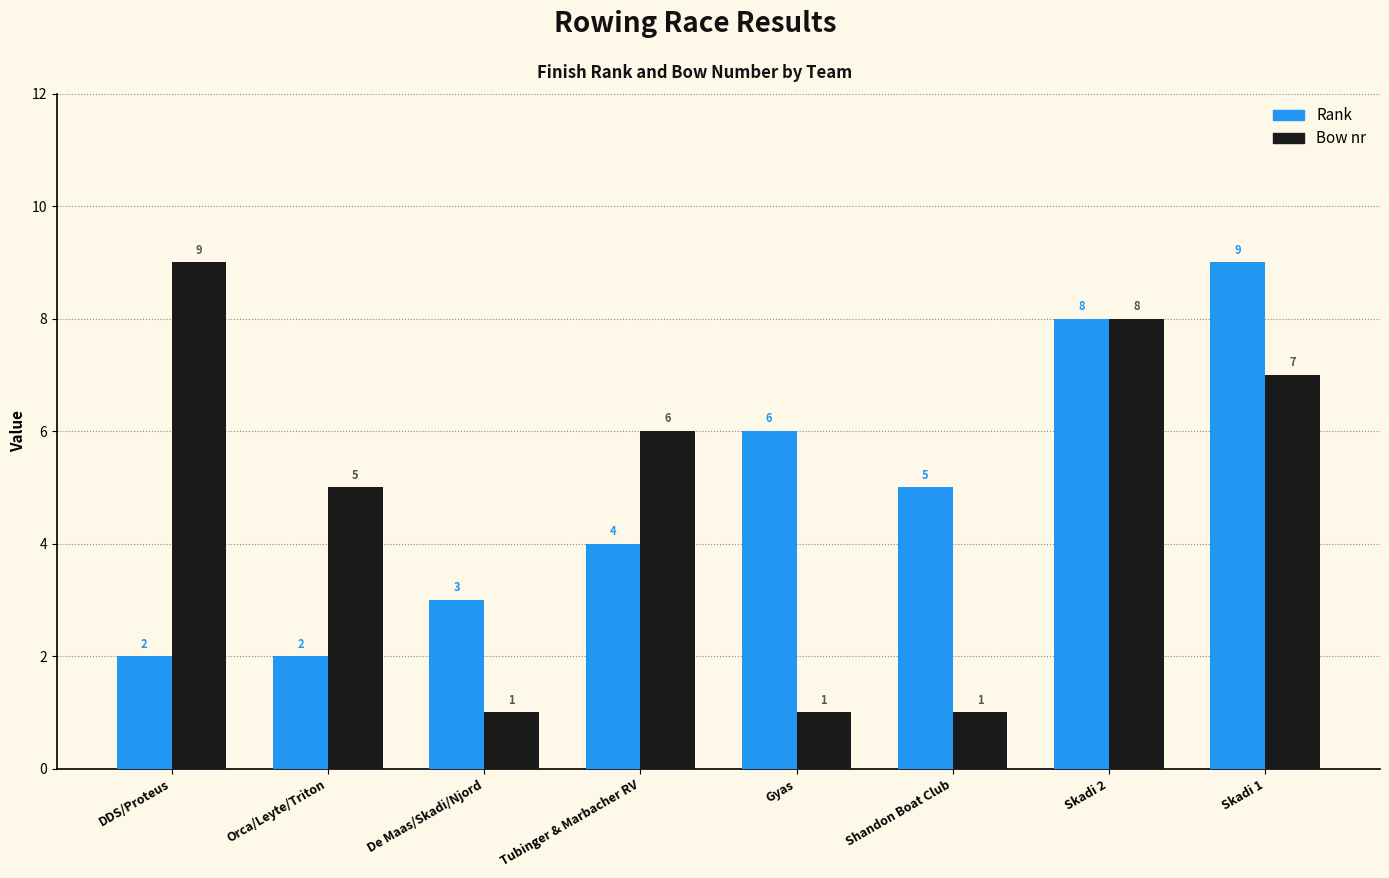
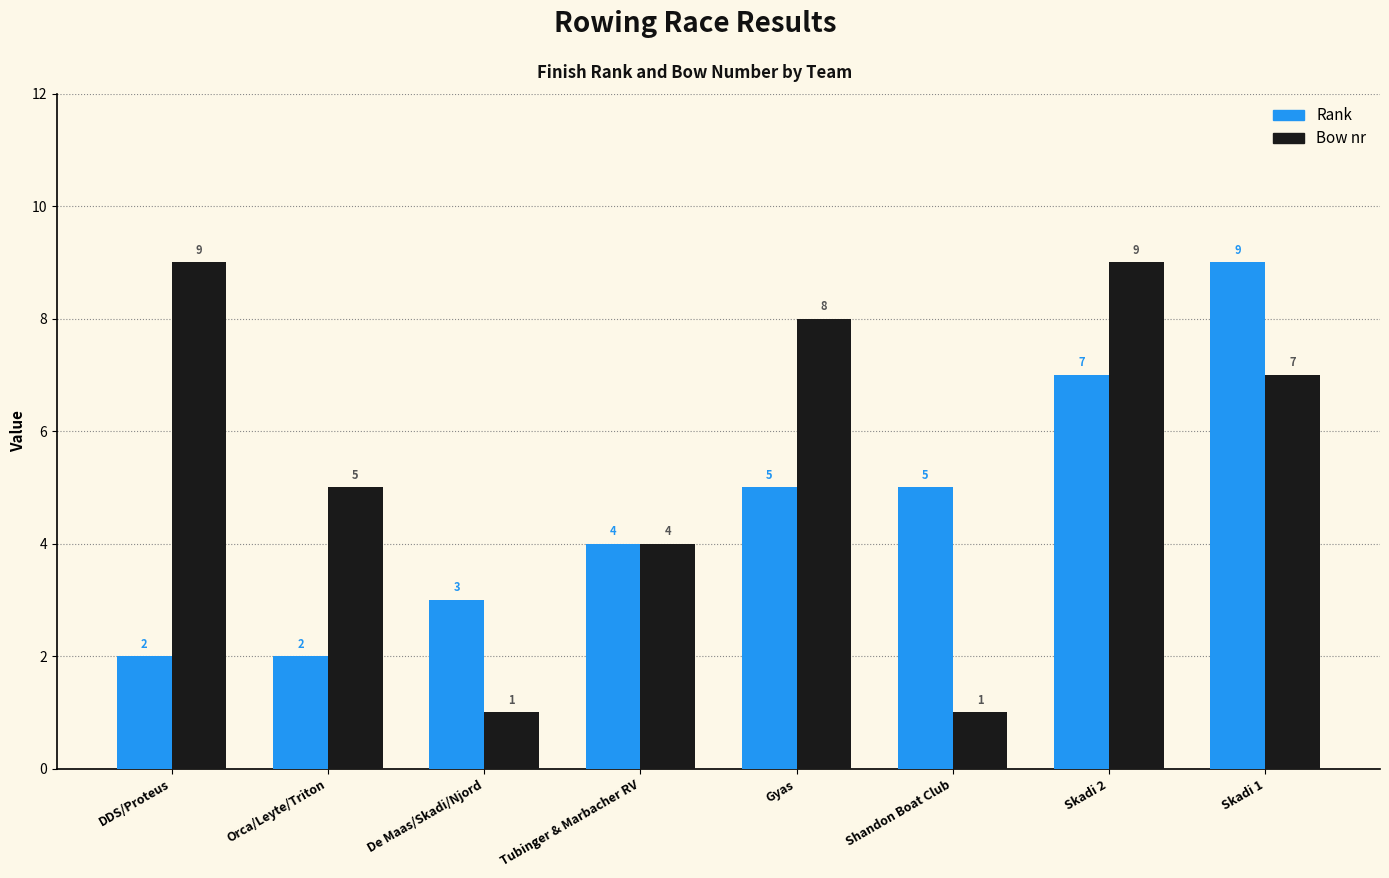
Bow nr, Tubinger & Marbacher RV: 6 -> 4
Rank, Gyas: 6 -> 5
Bow nr, Gyas: 1 -> 8
Rank, Skadi 2: 8 -> 7
Bow nr, Skadi 2: 8 -> 9
